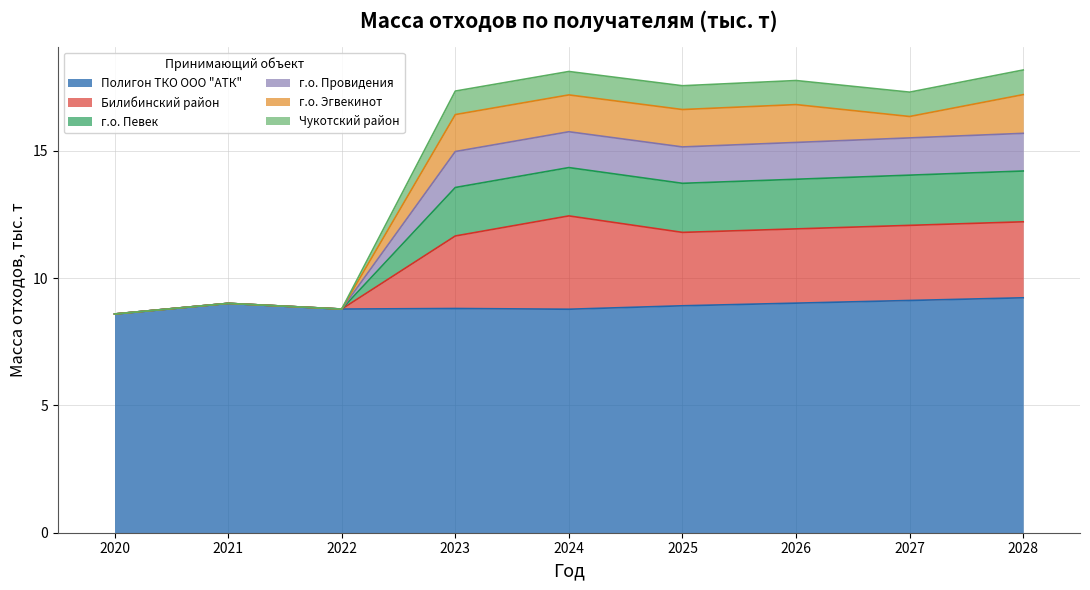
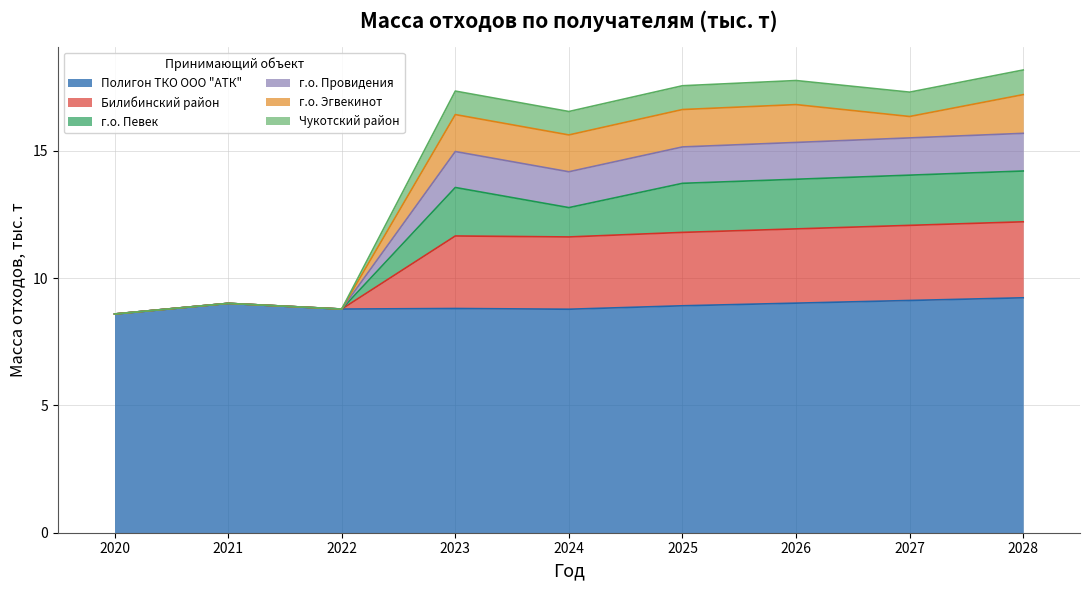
Билибинский район, 2024: 3.7 -> 2.8
г.о. Певек, 2024: 1.9 -> 1.2
